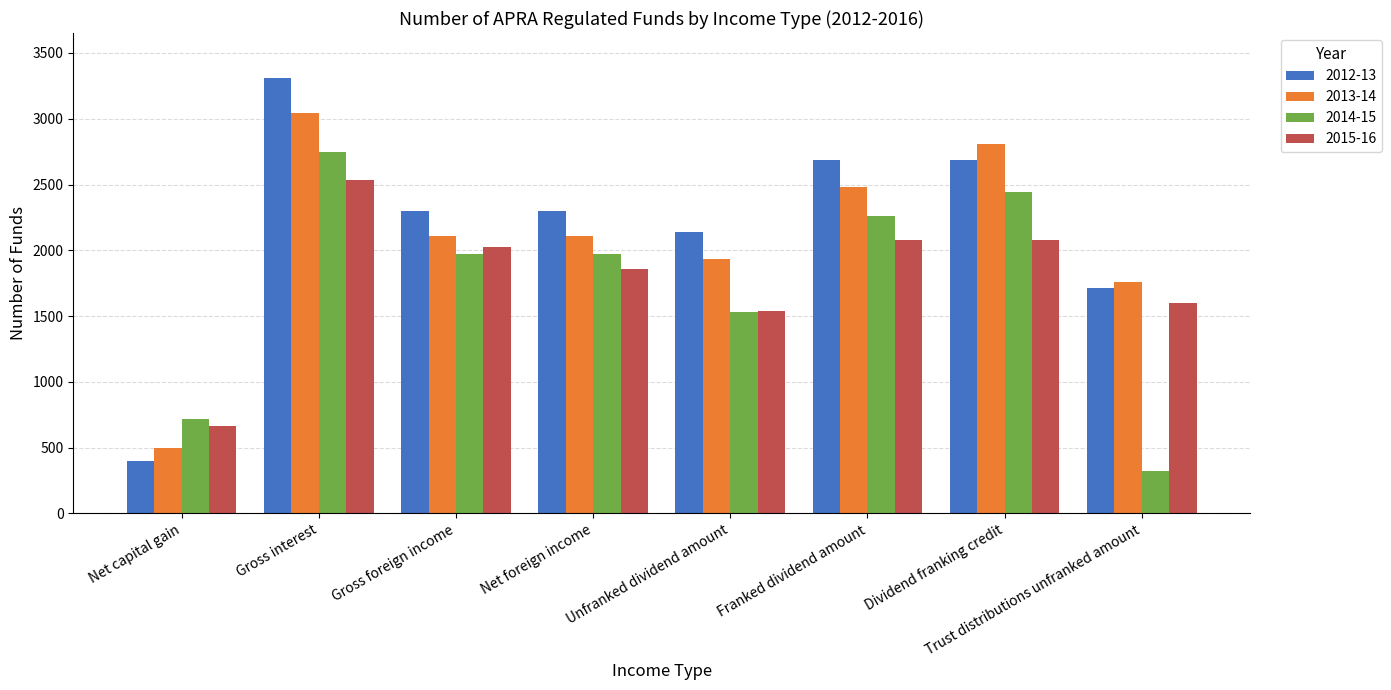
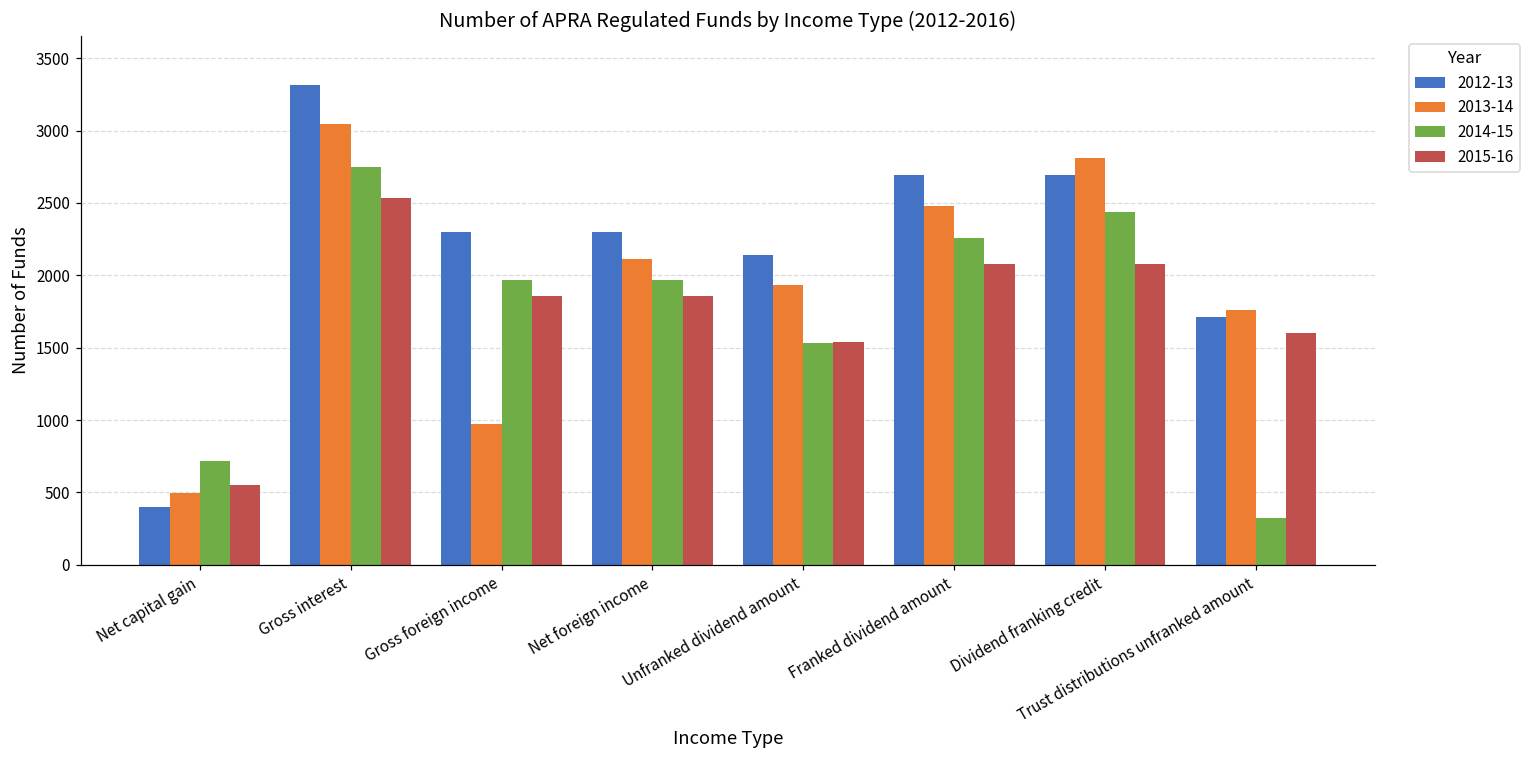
2015-16, Net capital gain: 660 -> 550
2013-14, Gross foreign income: 2110 -> 980
2015-16, Gross foreign income: 2020 -> 1860
